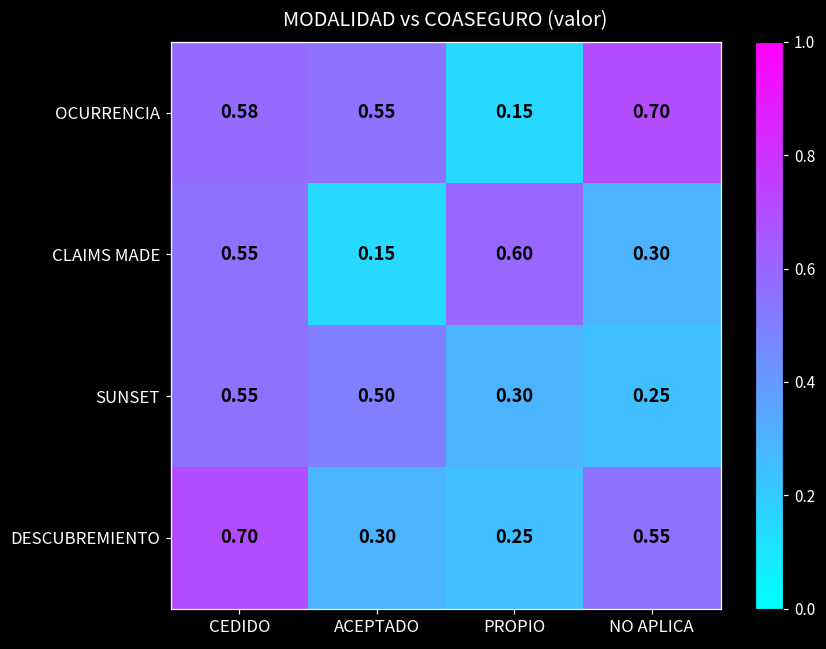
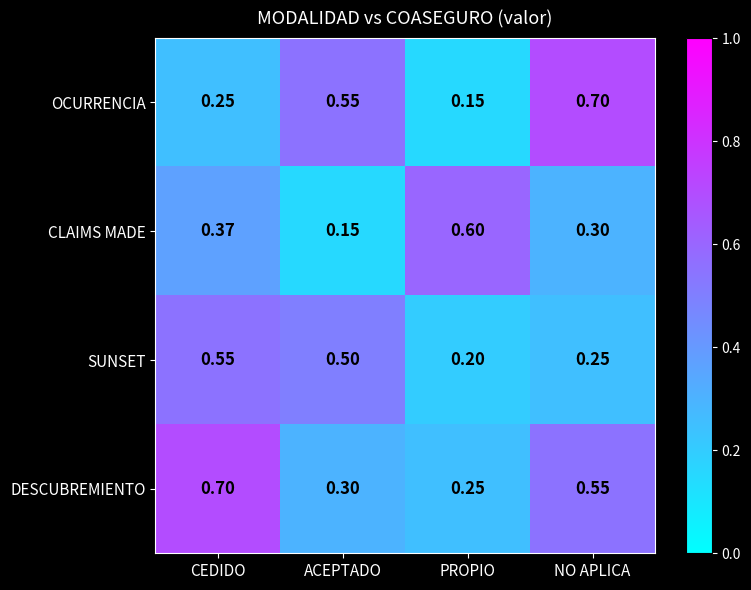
OCURRENCIA, CEDIDO: 0.58 -> 0.25
CLAIMS MADE, CEDIDO: 0.55 -> 0.37
SUNSET, PROPIO: 0.30 -> 0.20
